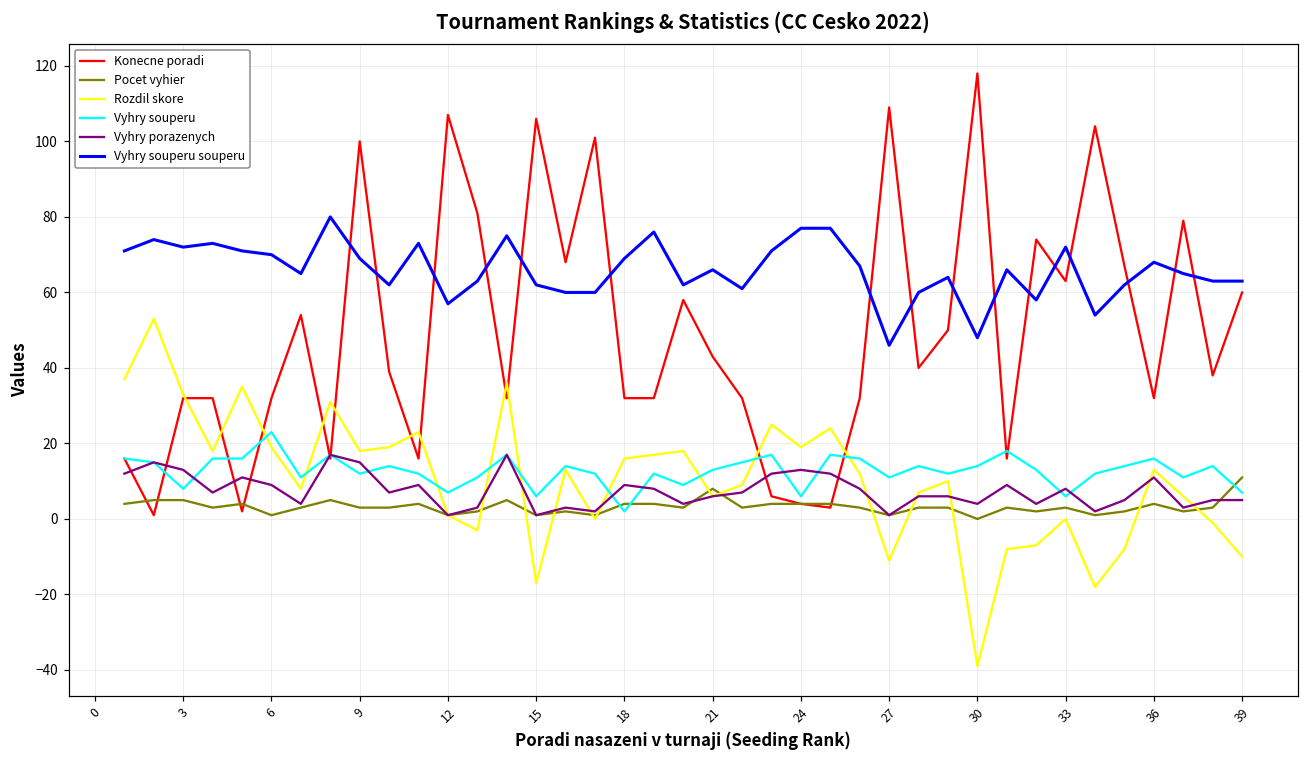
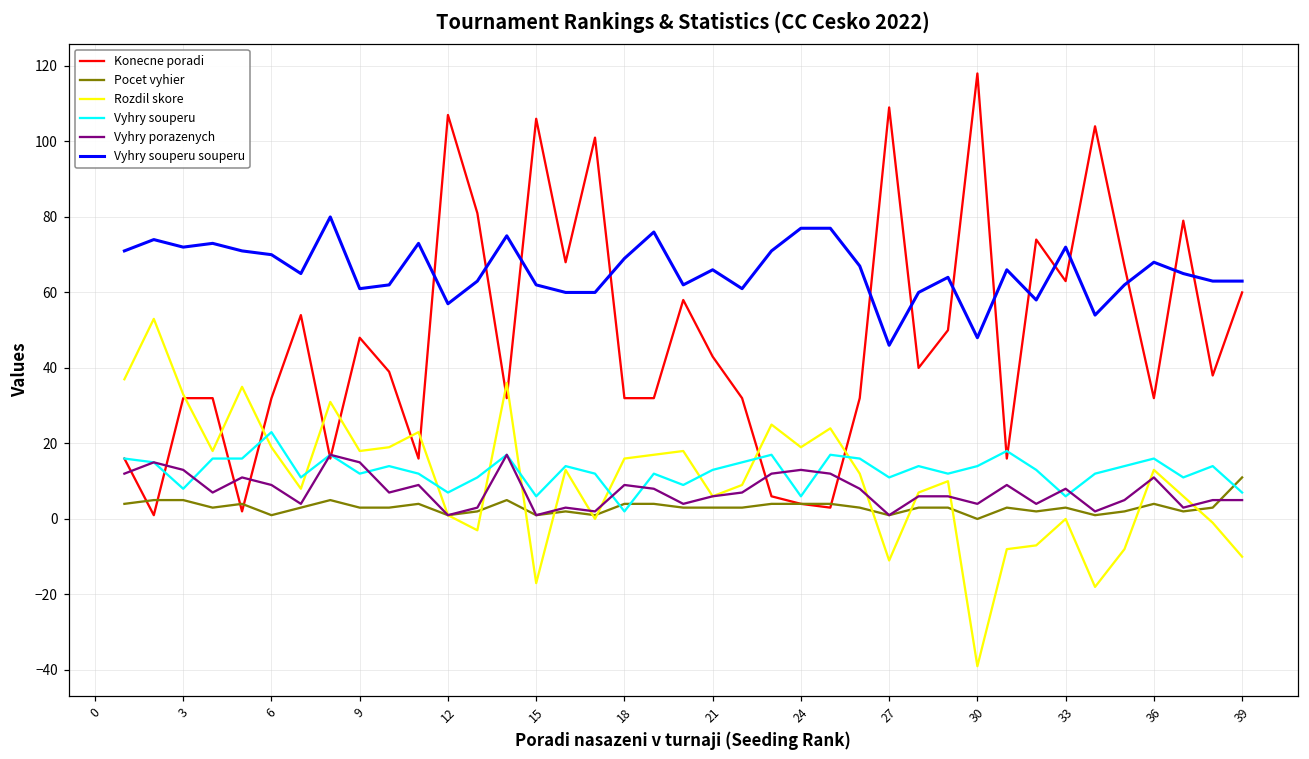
Konecne poradi, 9: 100 -> 48
Vyhry souperu souperu, 9: 69 -> 61
Pocet vyhier, 21: 8 -> 3
